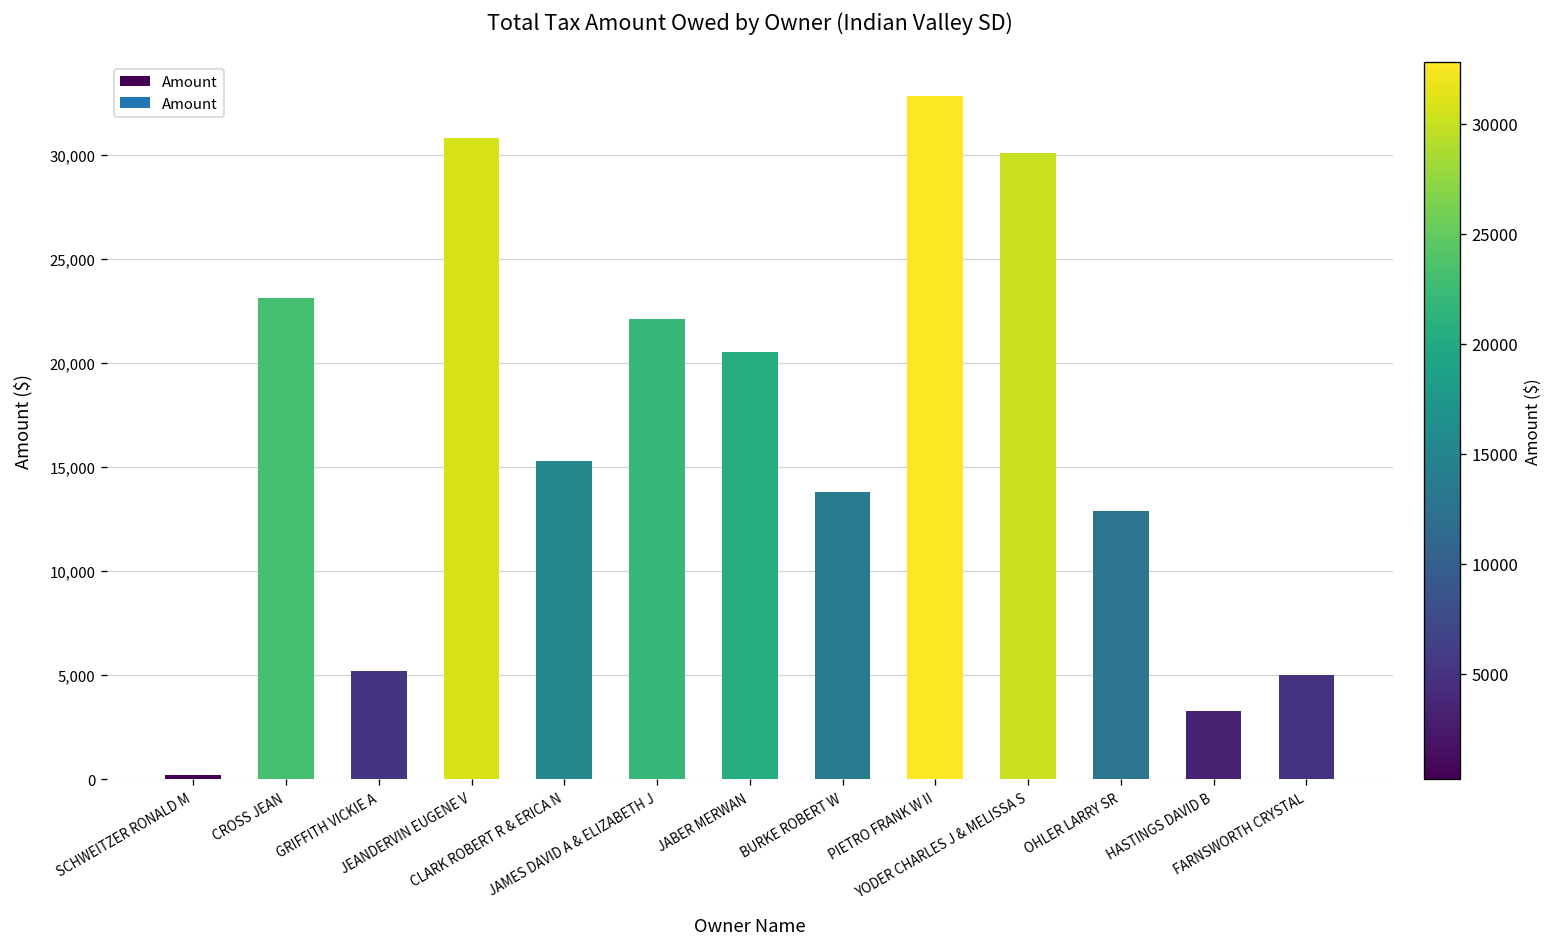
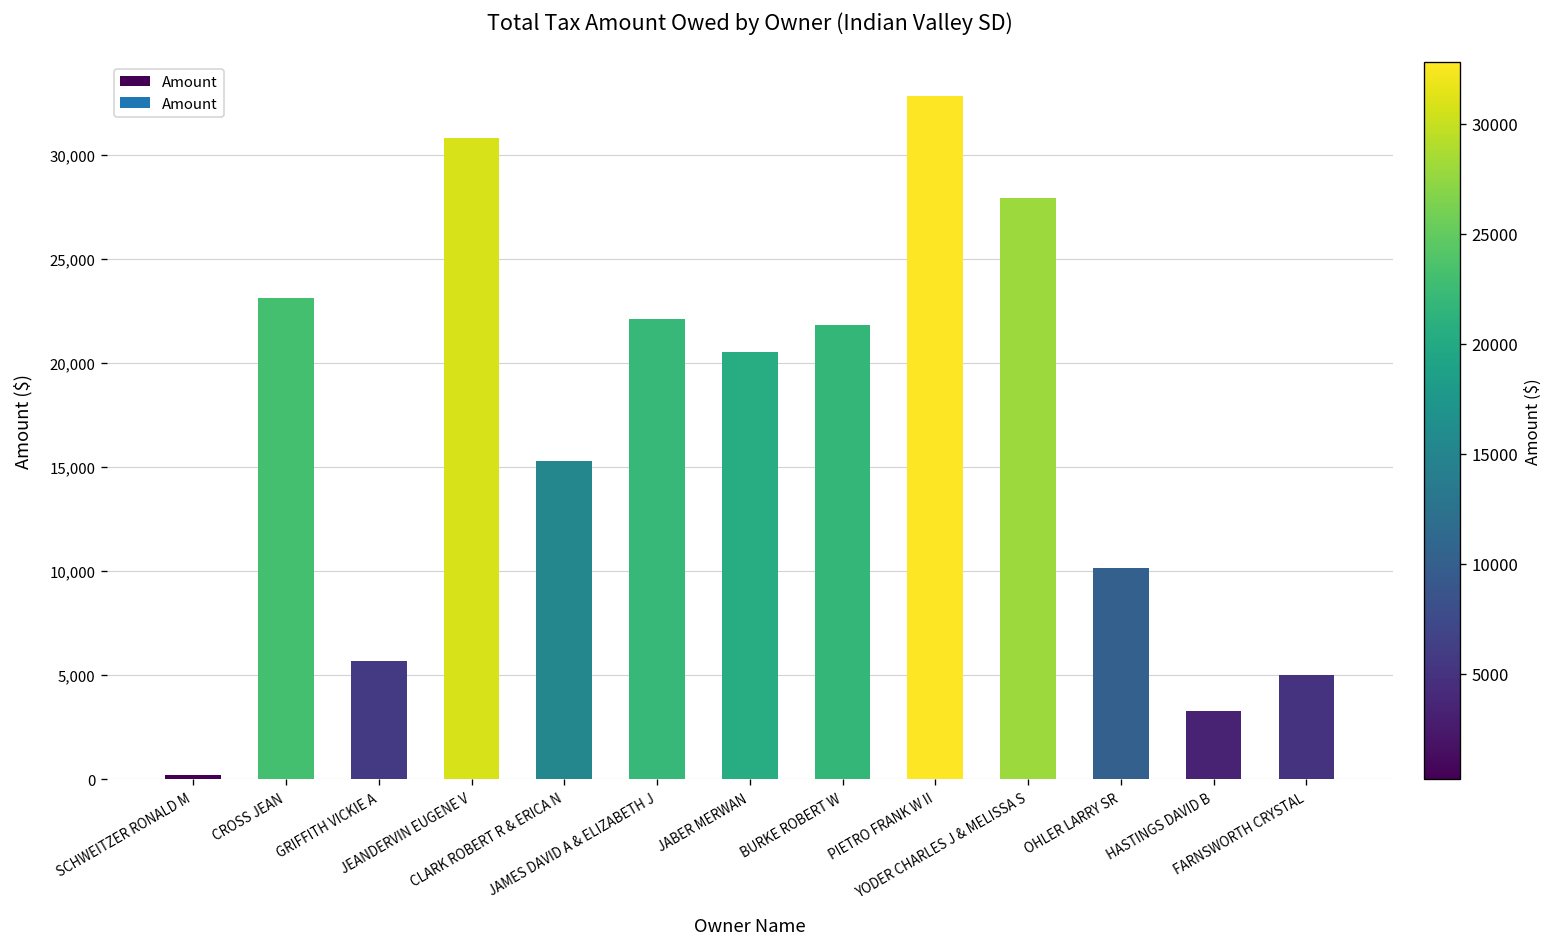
GRIFFITH VICKIE A: 5,200 -> 5,700
BURKE ROBERT W: 13,800 -> 21,800
YODER CHARLES J & MELISSA S: 30,100 -> 27,900
OHLER LARRY SR: 12,900 -> 10,100
